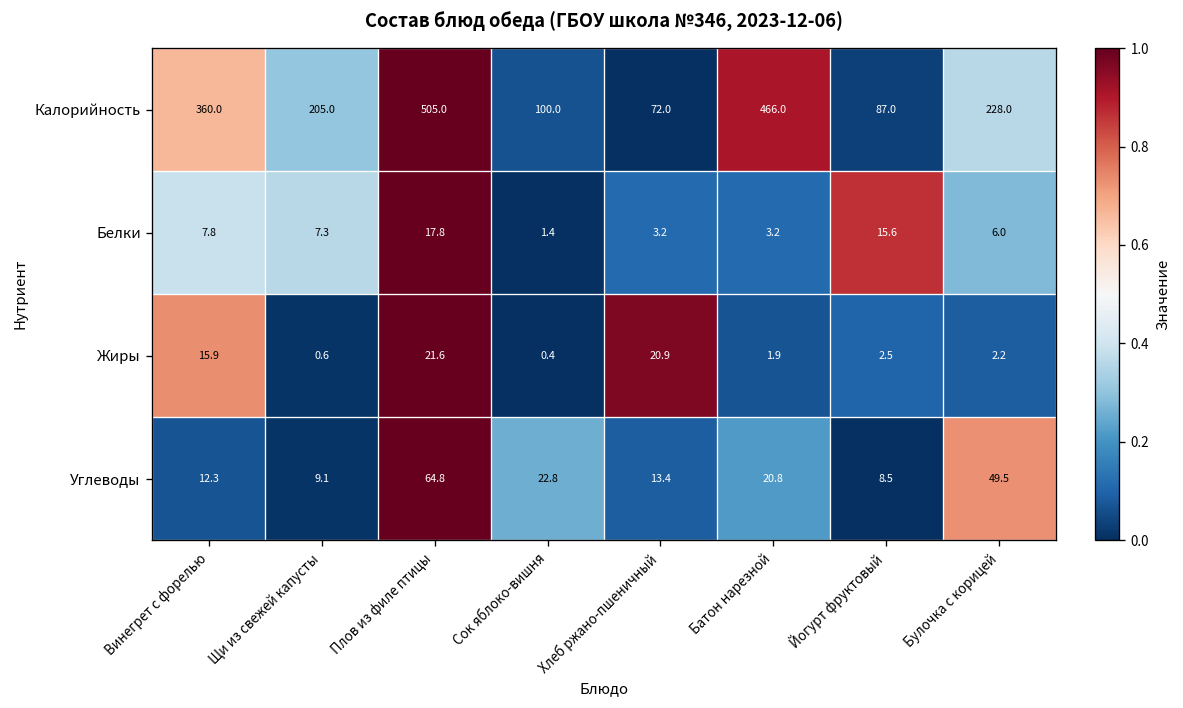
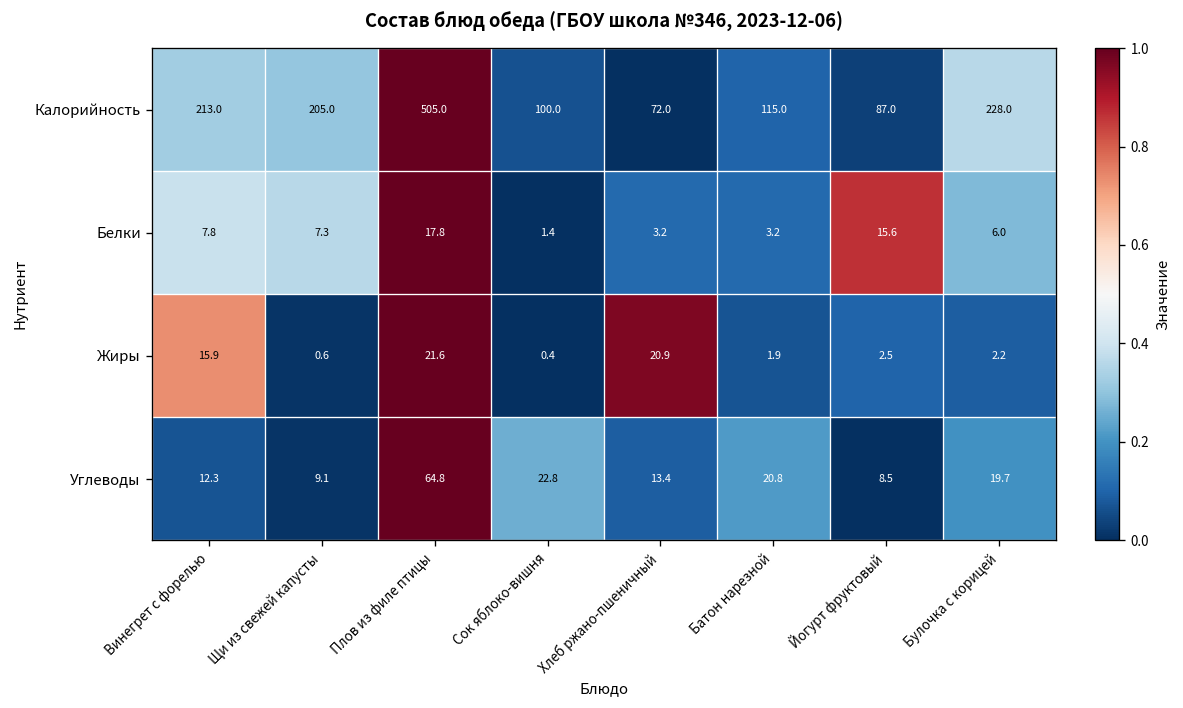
Калорийность, Винегрет с форелью: 360.0 -> 213.0
Калорийность, Батон нарезной: 466.0 -> 115.0
Углеводы, Булочка с корицей: 49.5 -> 19.7
